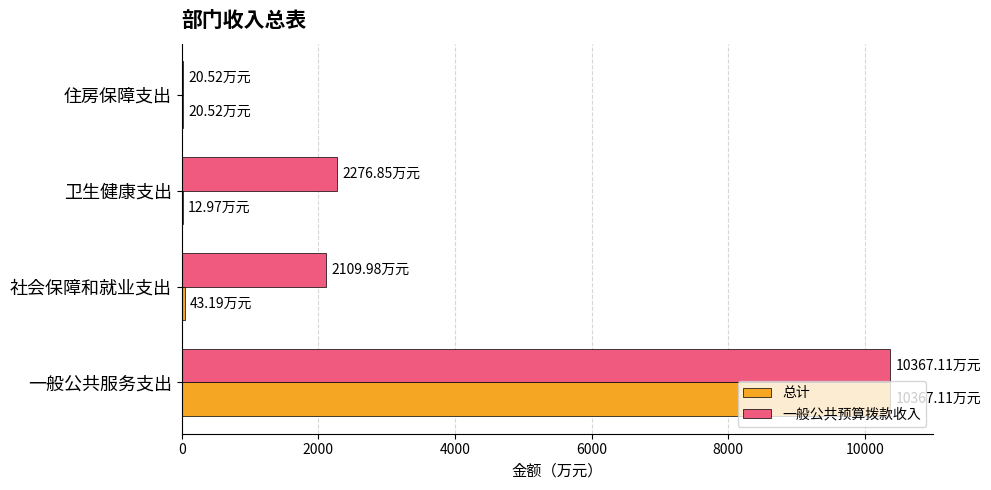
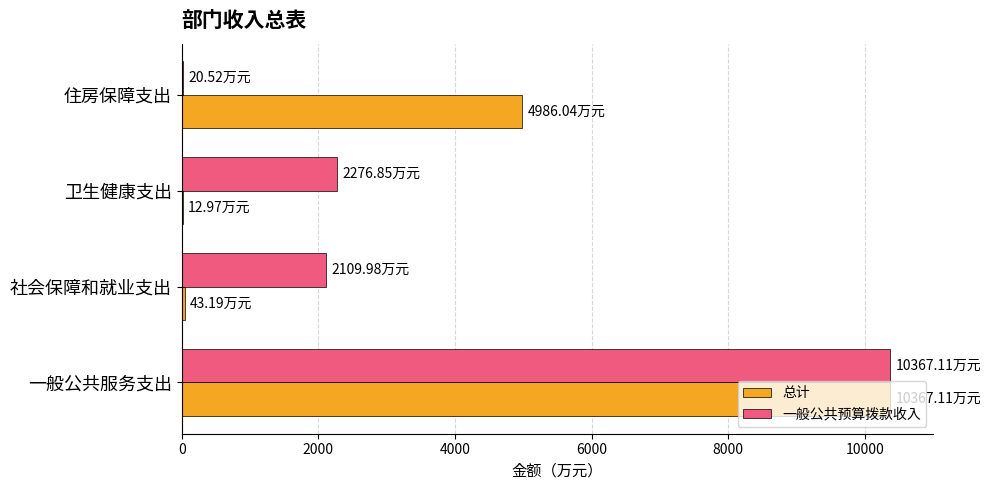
总计, 住房保障支出: 20.52 -> 4986.04
